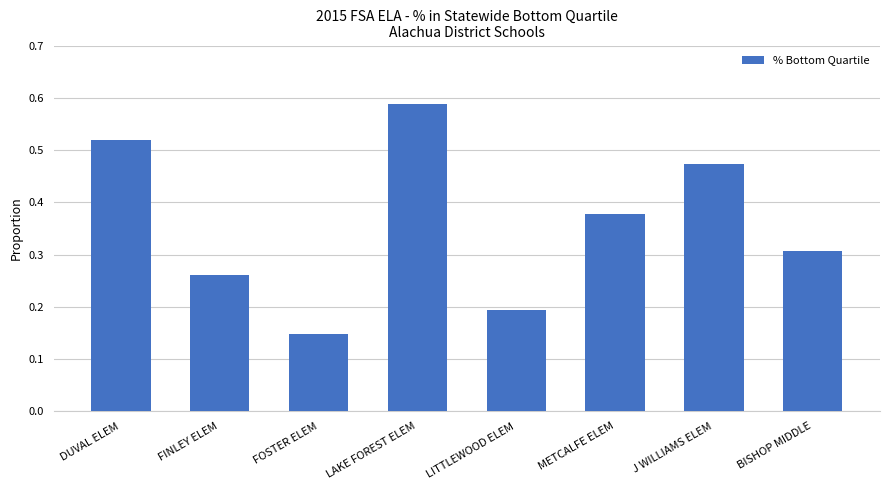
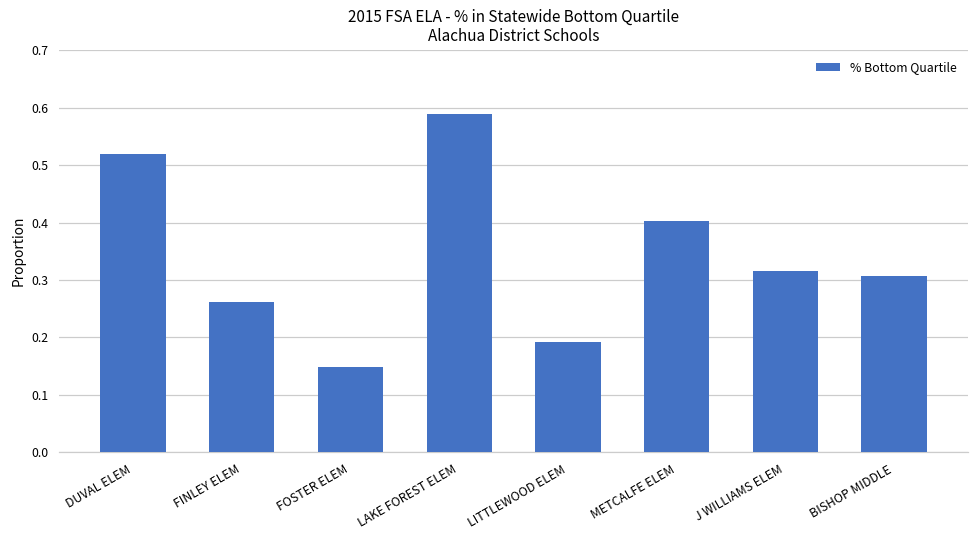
METCALFE ELEM: 0.38 -> 0.40
J WILLIAMS ELEM: 0.47 -> 0.32
